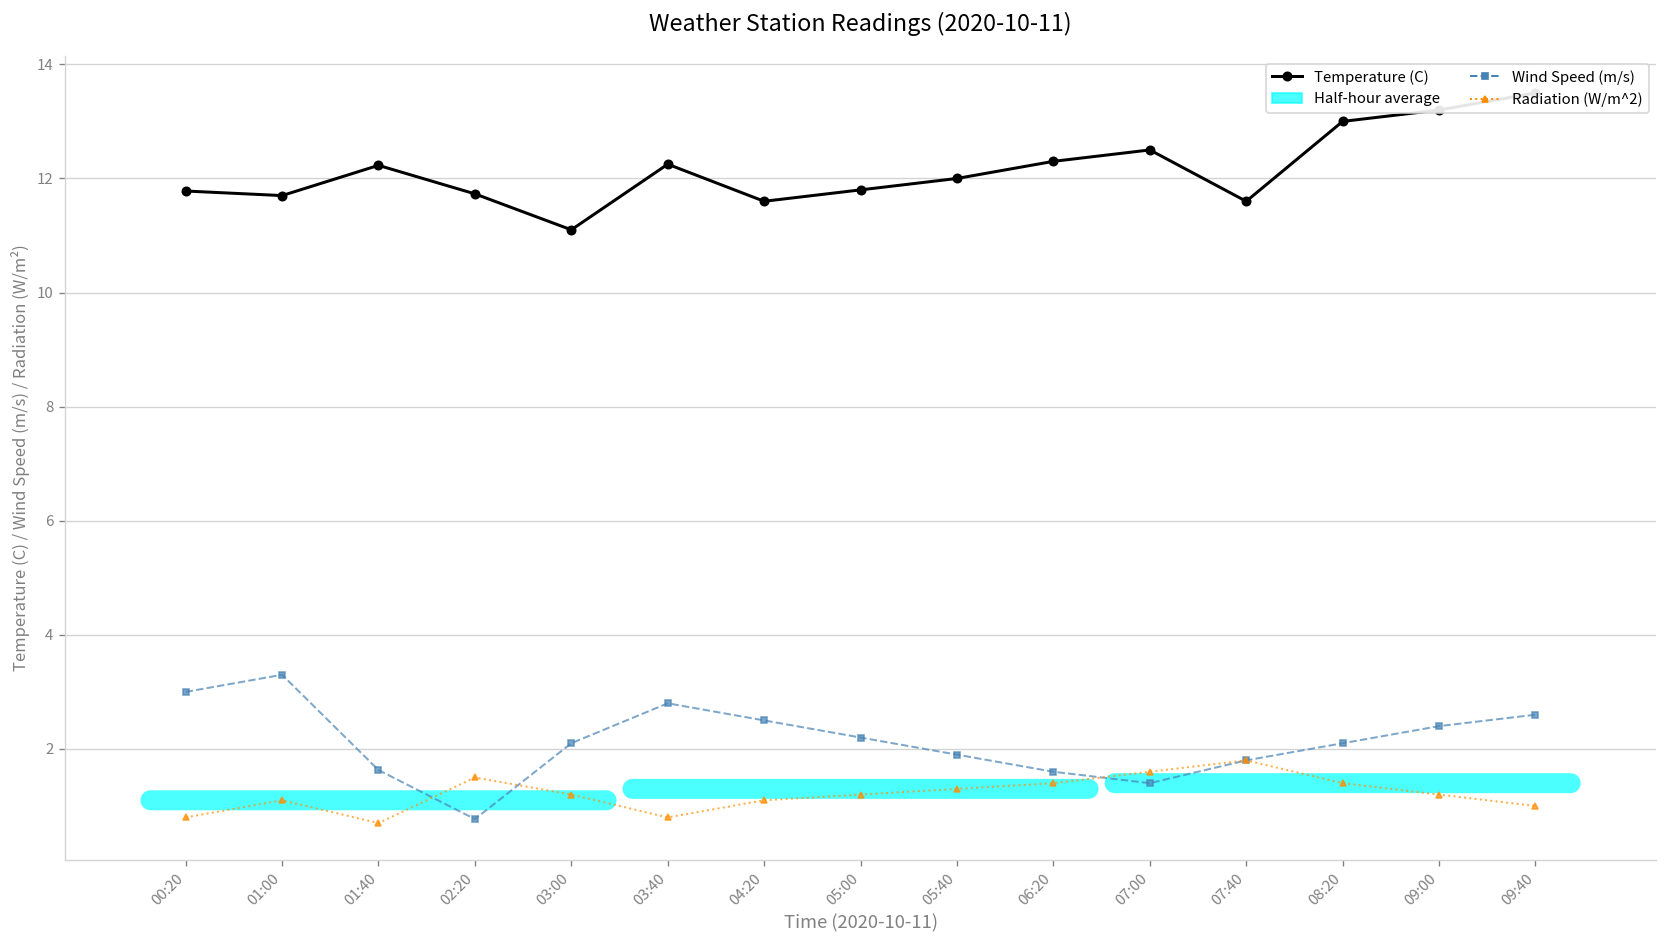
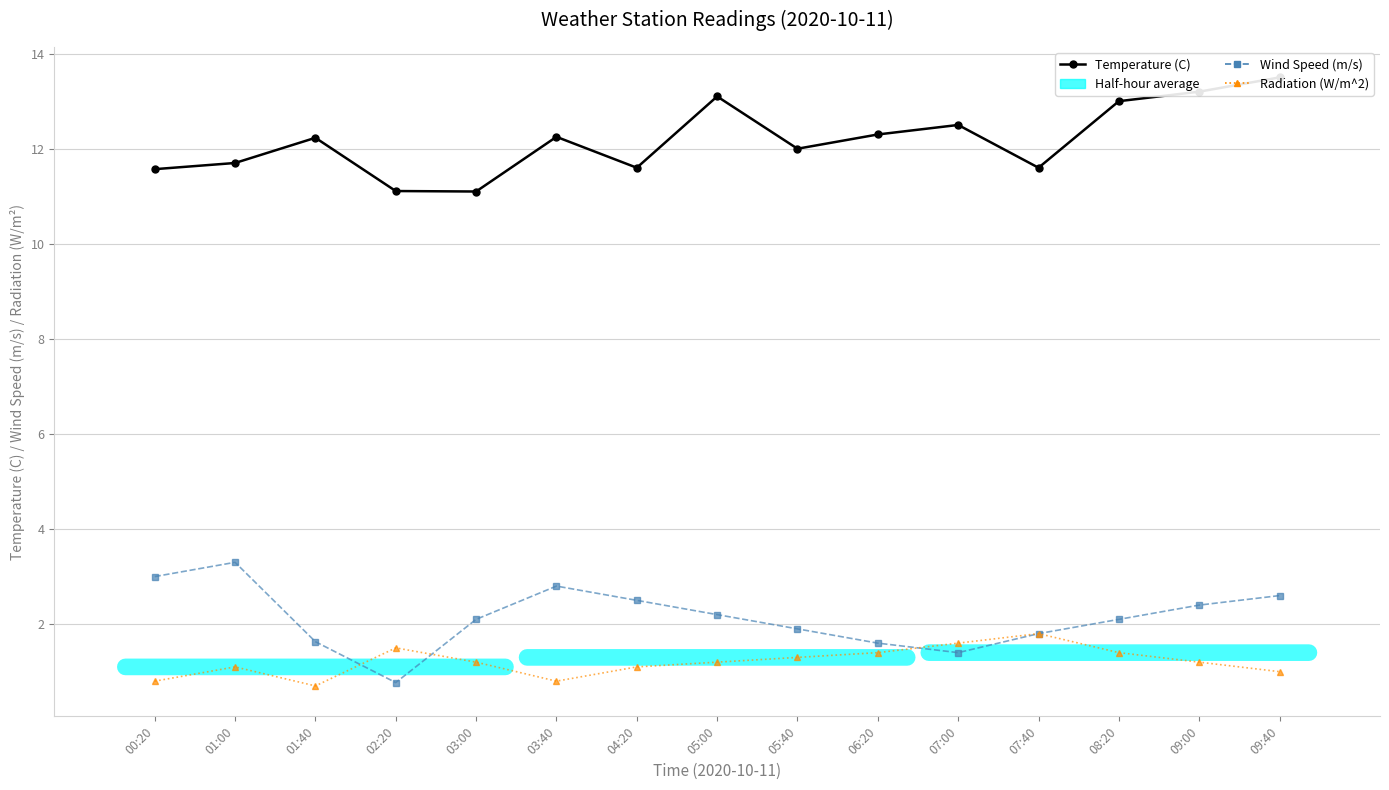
Temperature (C), 00:20: 11.8 -> 11.6
Temperature (C), 02:20: 11.7 -> 11.1
Temperature (C), 05:00: 11.8 -> 13.1
